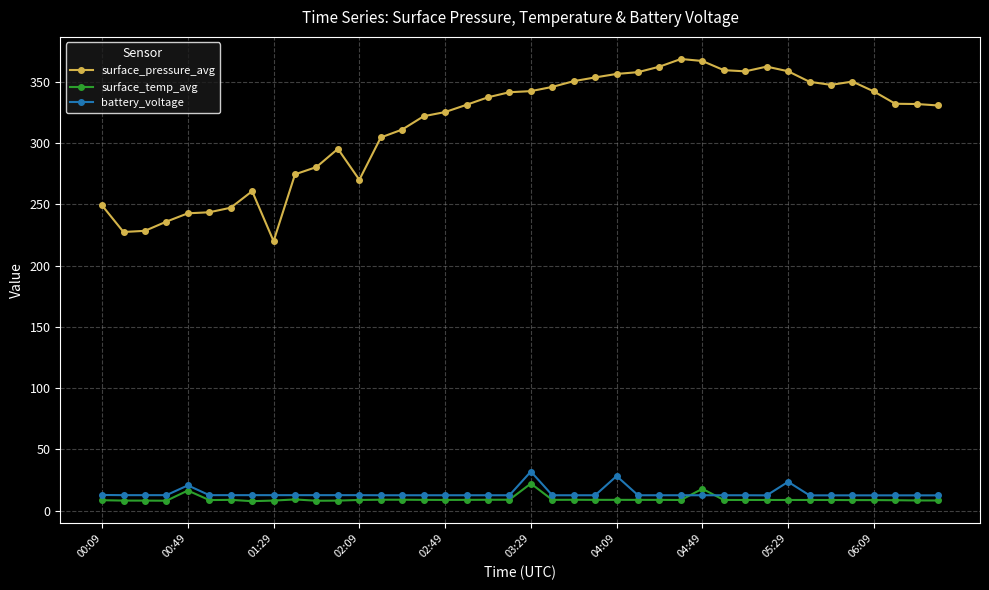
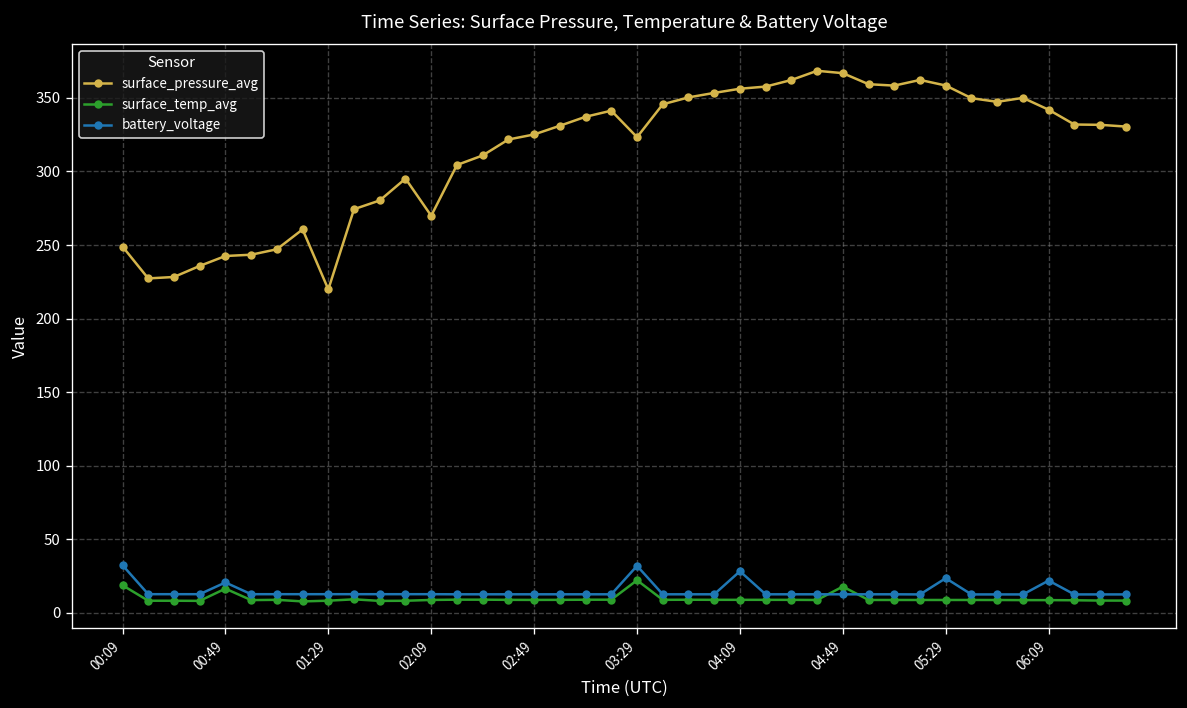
surface_temp_avg, 00:09: 9 -> 19
battery_voltage, 00:09: 13 -> 32
surface_pressure_avg, 03:29: 342 -> 323
battery_voltage, 06:09: 13 -> 22
